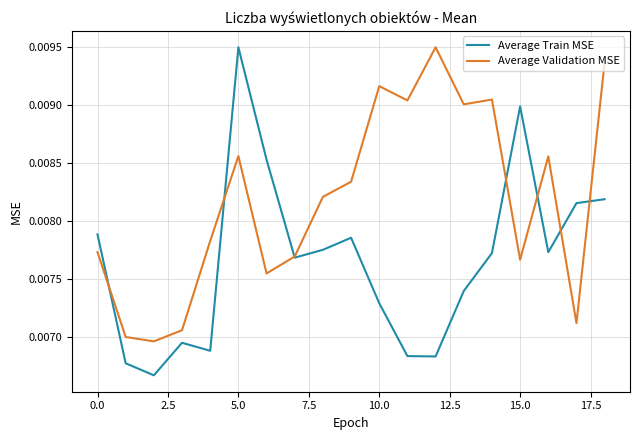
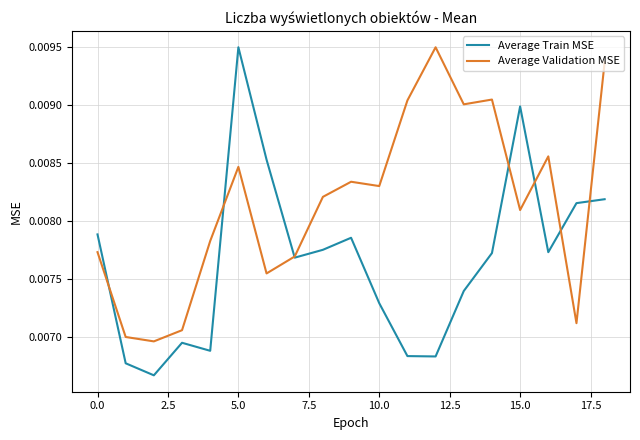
Average Validation MSE, 5.0: 0.00856 -> 0.00847
Average Validation MSE, 10.0: 0.00916 -> 0.00830
Average Validation MSE, 15.0: 0.00766 -> 0.00809
